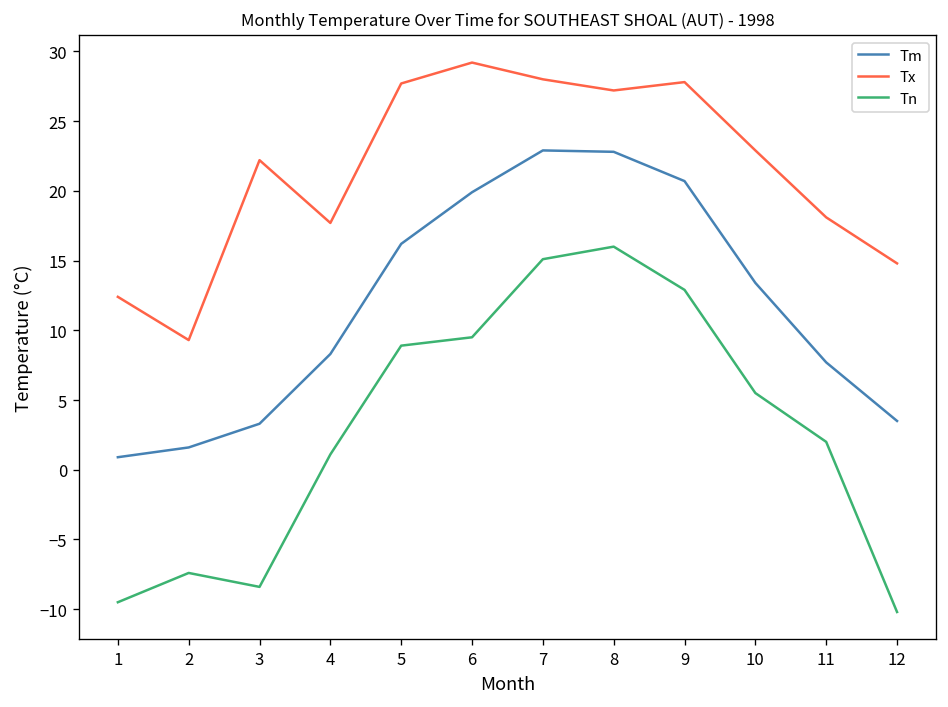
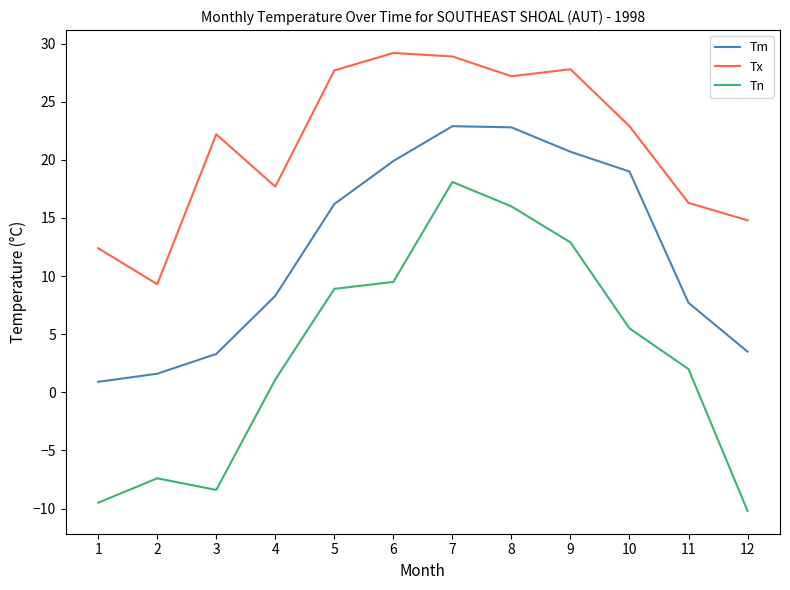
Tx, 7: 28.0 -> 28.9
Tn, 7: 15.1 -> 18.1
Tm, 10: 13.4 -> 19.0
Tx, 11: 18.1 -> 16.3
